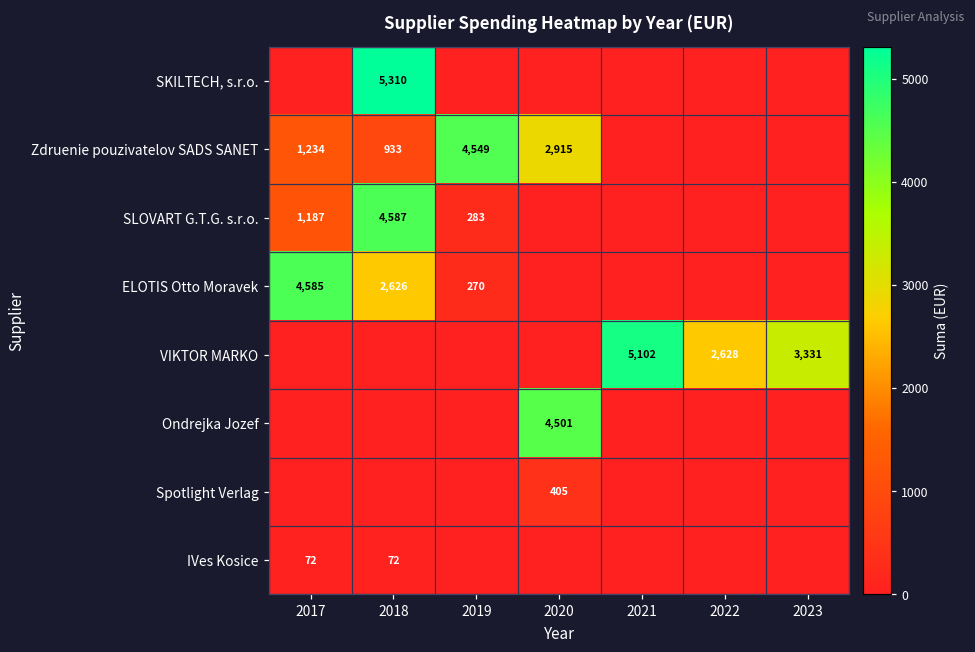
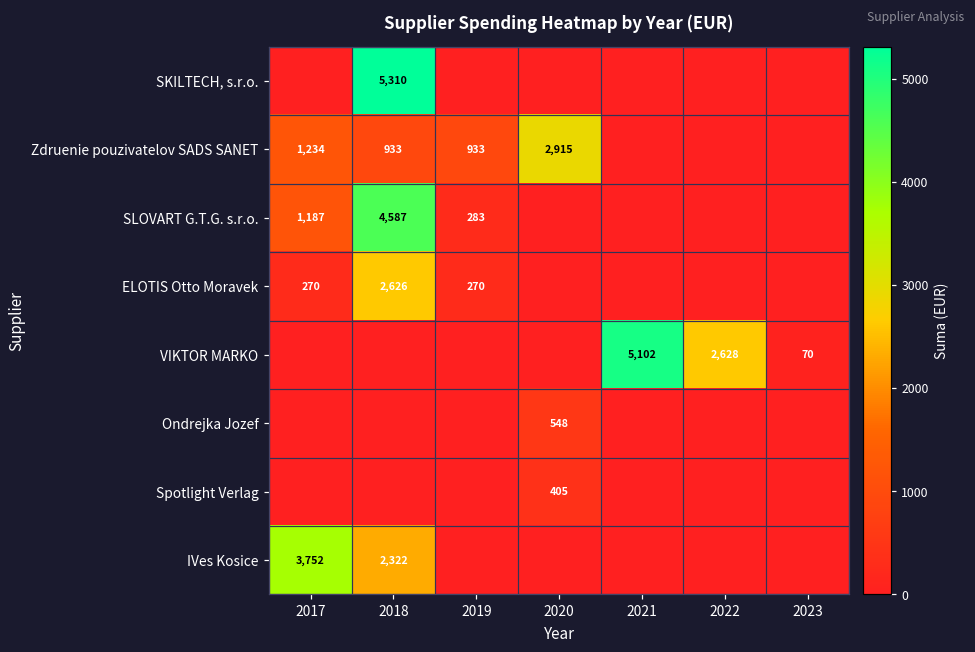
Zdruenie pouzivatelov SADS SANET, 2019: 4,549 -> 933
ELOTIS Otto Moravek, 2017: 4,585 -> 270
VIKTOR MARKO, 2023: 3,331 -> 70
Ondrejka Jozef, 2020: 4,501 -> 548
IVes Kosice, 2017: 72 -> 3,752
IVes Kosice, 2018: 72 -> 2,322
